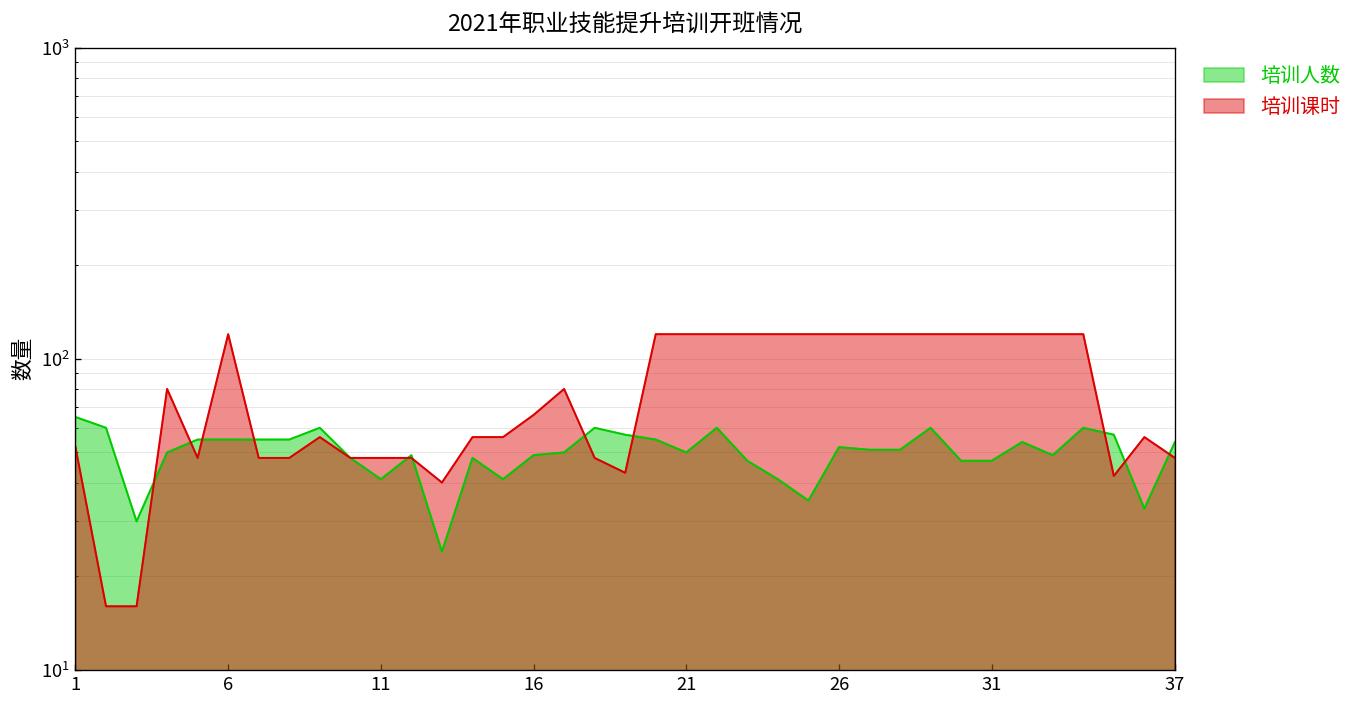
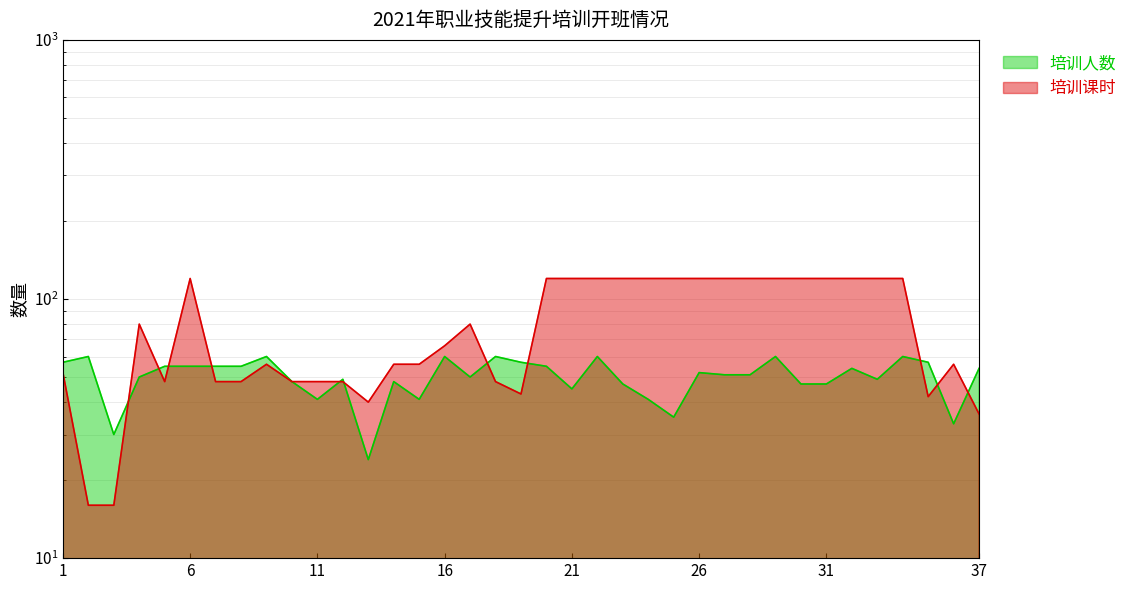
培训人数, 1: 65 -> 57
培训人数, 16: 49 -> 60
培训人数, 21: 50 -> 45
培训课时, 37: 48 -> 36
